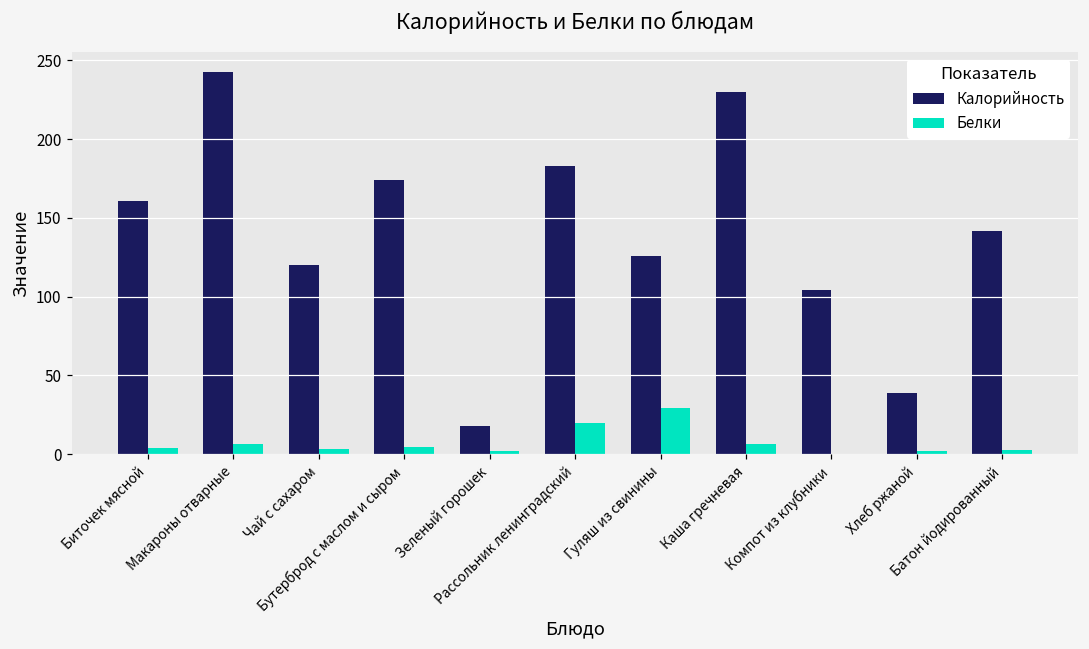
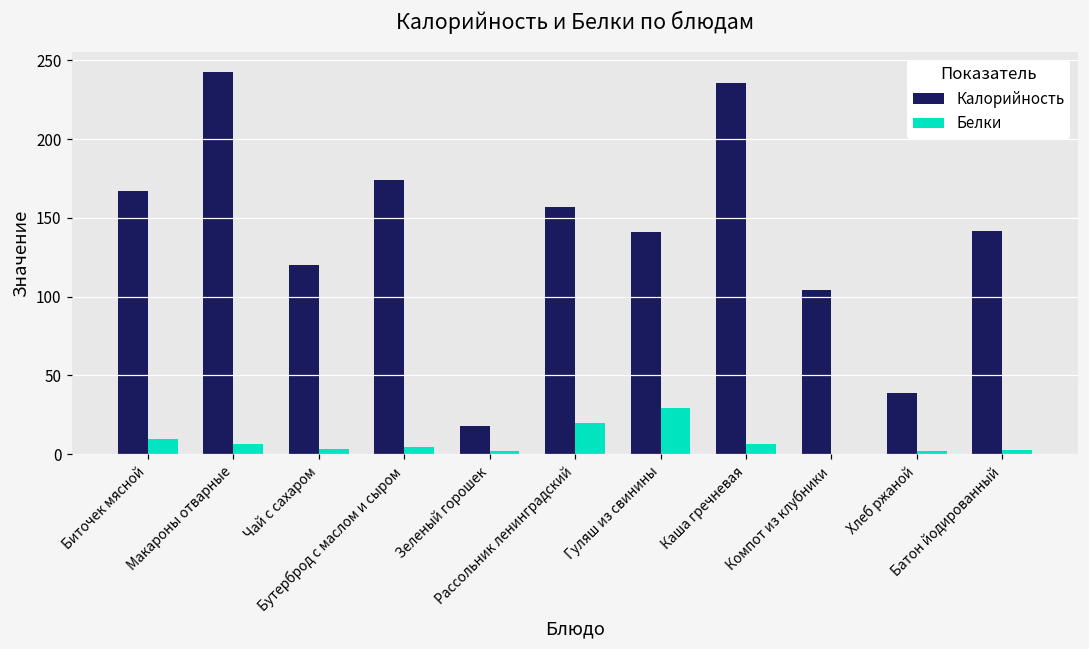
Калорийность, Биточек мясной: 161 -> 167
Белки, Биточек мясной: 4 -> 10
Калорийность, Рассольник ленинградский: 183 -> 157
Калорийность, Гуляш из свинины: 126 -> 141
Калорийность, Каша гречневая: 230 -> 236
